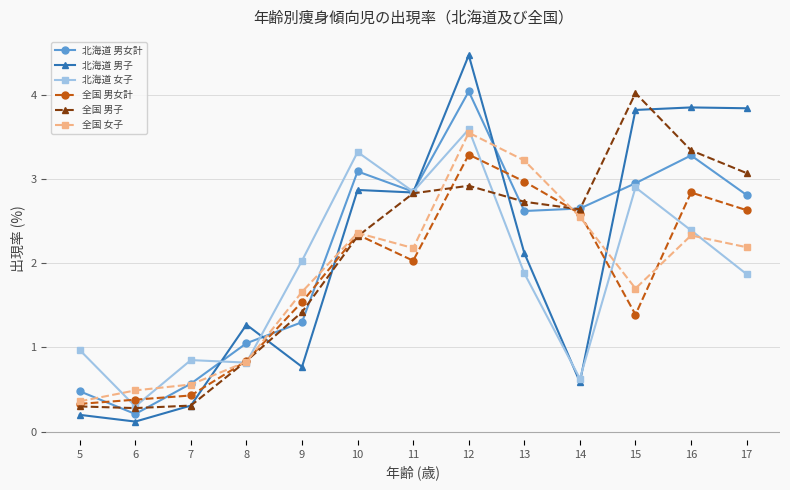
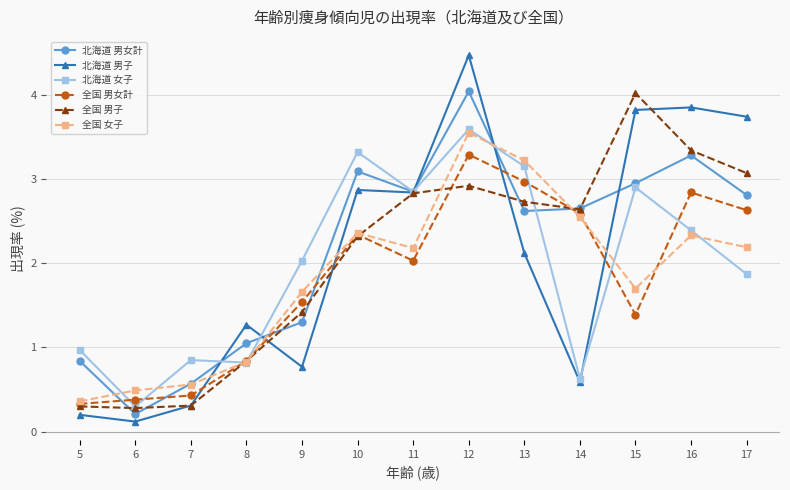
北海道 男女計, 5: 0.5 -> 0.8
北海道 女子, 13: 1.9 -> 3.2
北海道 男子, 17: 3.8 -> 3.7
